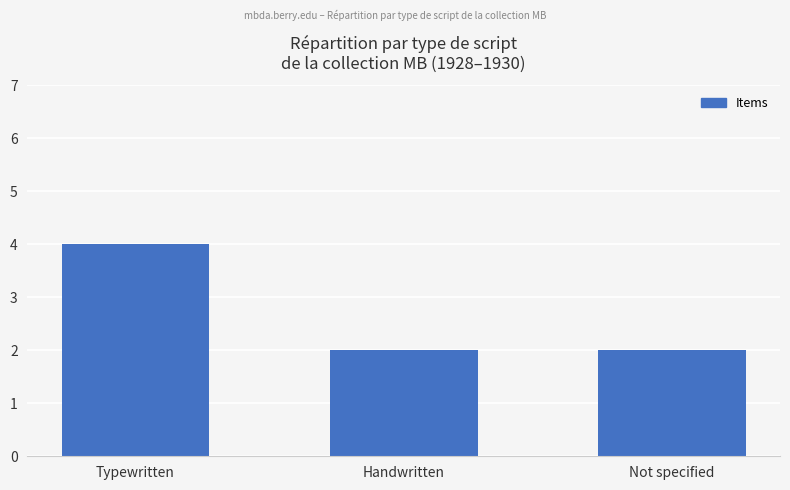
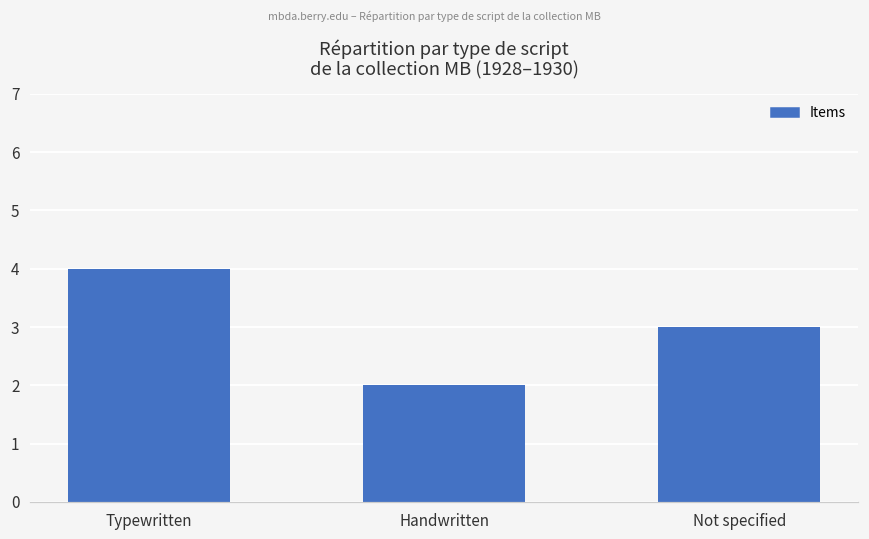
Not specified: 2 -> 3
